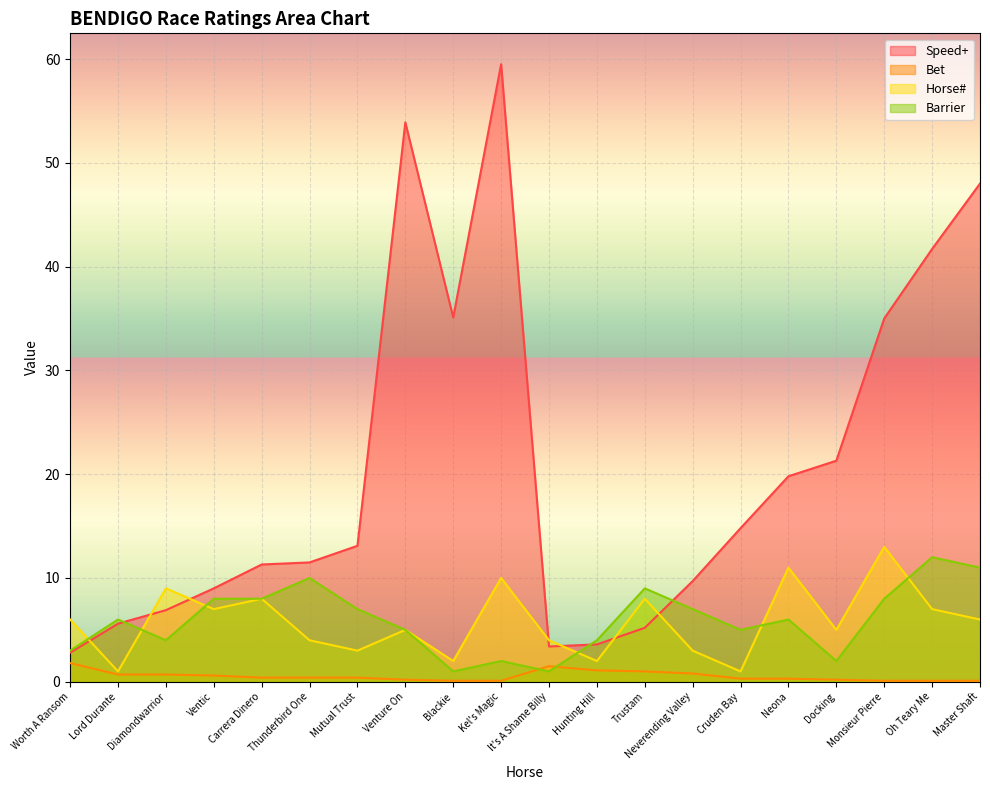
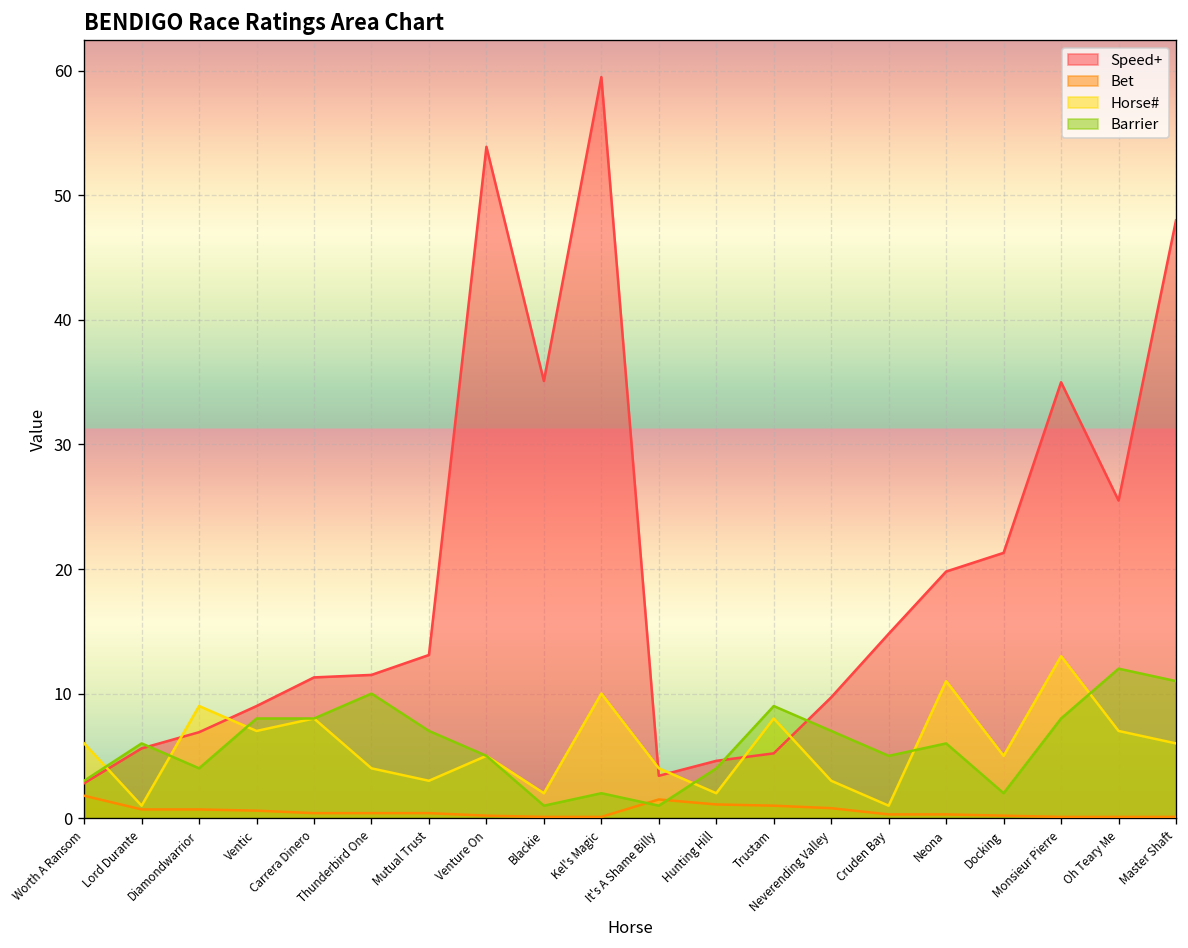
Speed+, Hunting Hill: 3.6 -> 4.6
Speed+, Oh Teary Me: 41.7 -> 25.5
